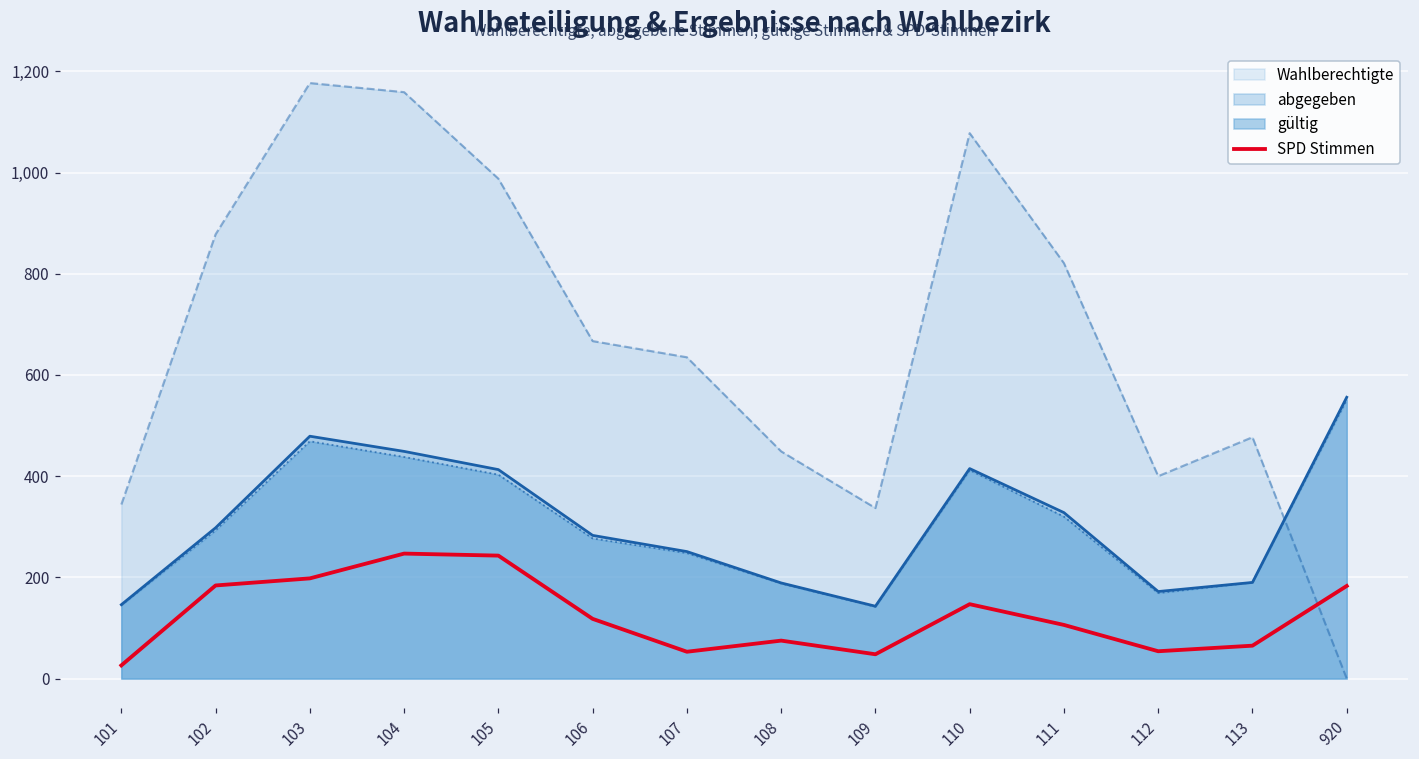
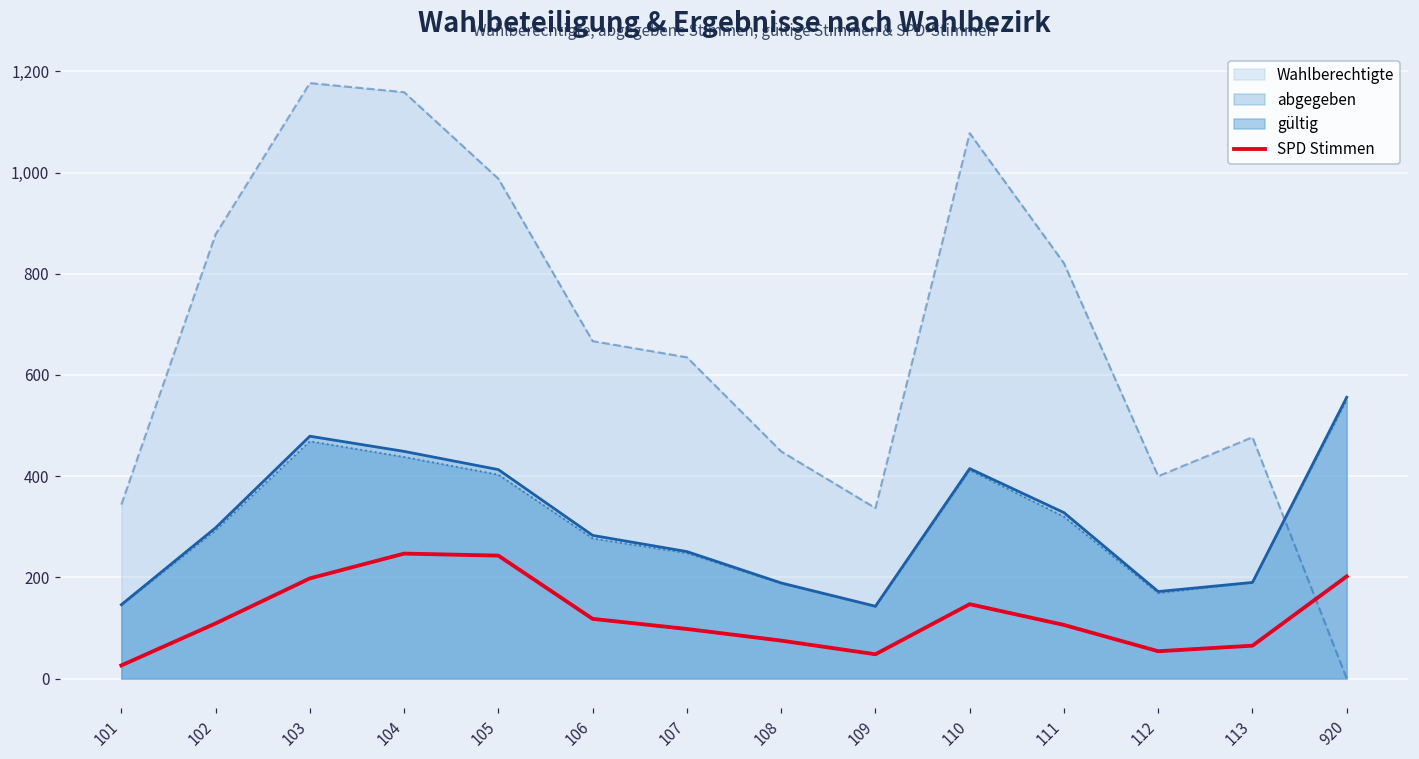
SPD Stimmen, 102: 180 -> 110
SPD Stimmen, 107: 50 -> 100
SPD Stimmen, 920: 180 -> 200
